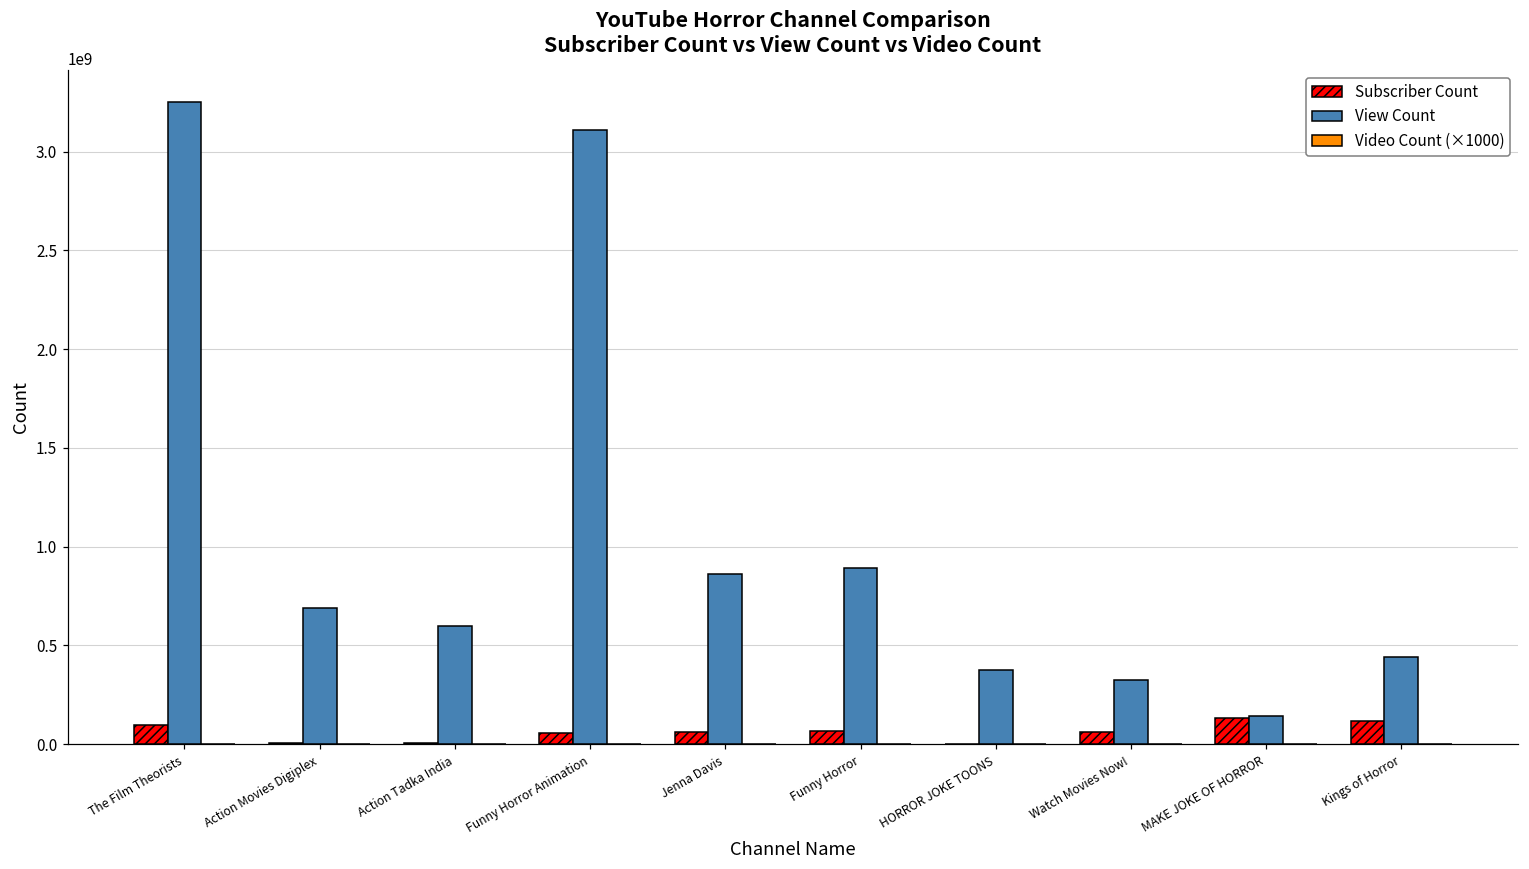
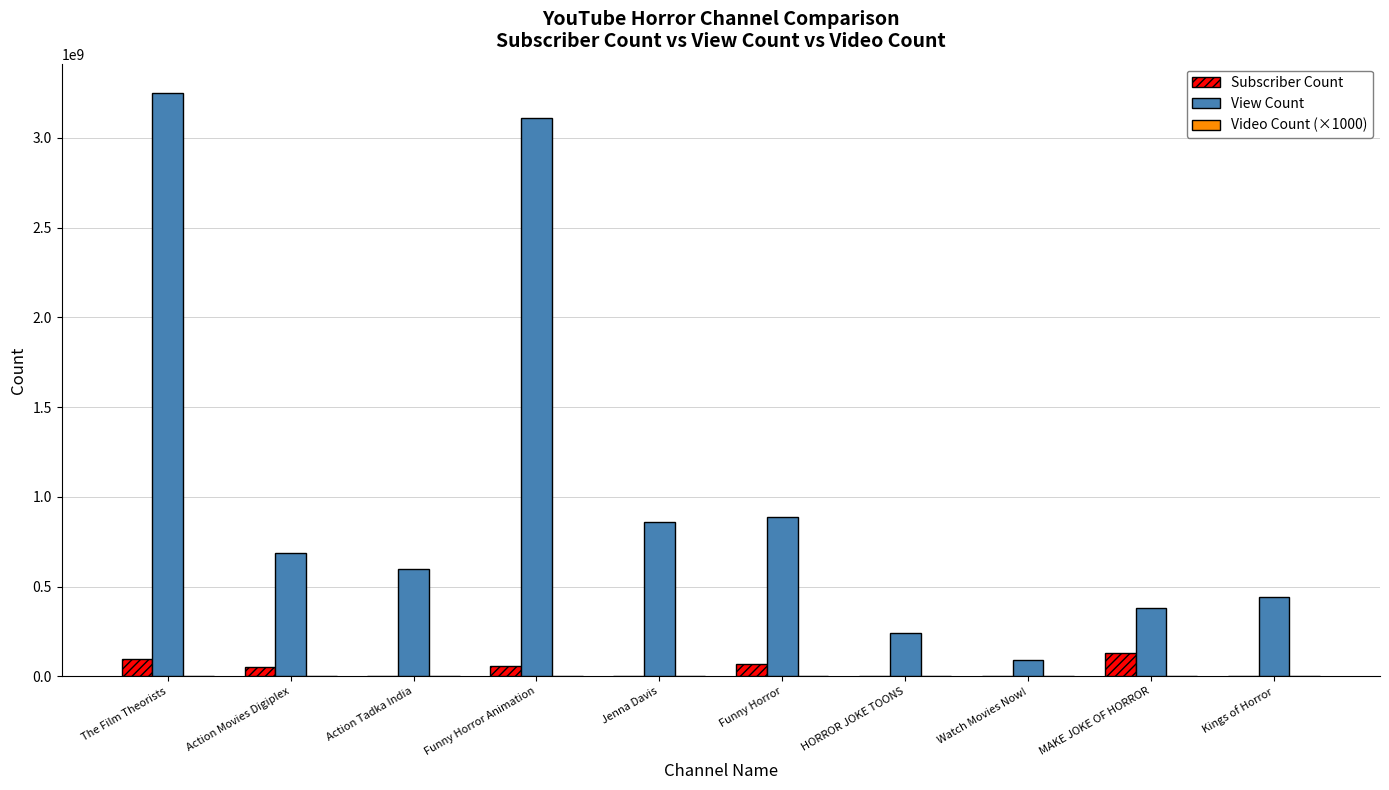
Subscriber Count, Action Movies Digiplex: 10000000 -> 50000000
Subscriber Count, Jenna Davis: 60000000 -> 0
View Count, HORROR JOKE TOONS: 380000000 -> 240000000
Subscriber Count, Watch Movies Now!: 60000000 -> 0
View Count, Watch Movies Now!: 330000000 -> 90000000
View Count, MAKE JOKE OF HORROR: 140000000 -> 380000000
Subscriber Count, Kings of Horror: 120000000 -> 0
